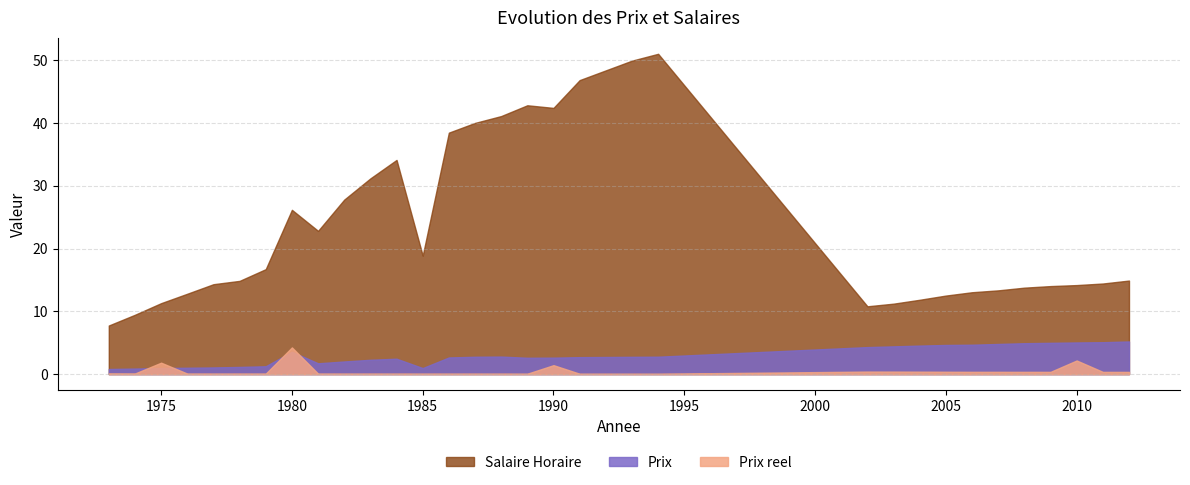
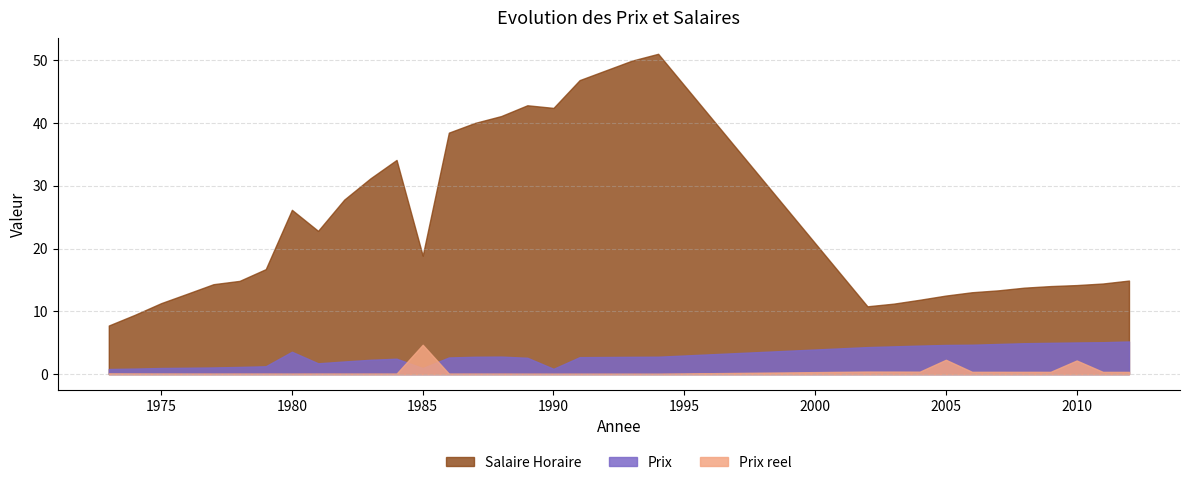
Prix reel, 1975: 2 -> 0
Prix reel, 1980: 4 -> 0
Prix reel, 1985: 0 -> 5
Prix, 1990: 3 -> 1
Prix reel, 1990: 1 -> 0
Prix reel, 2005: 0 -> 2
